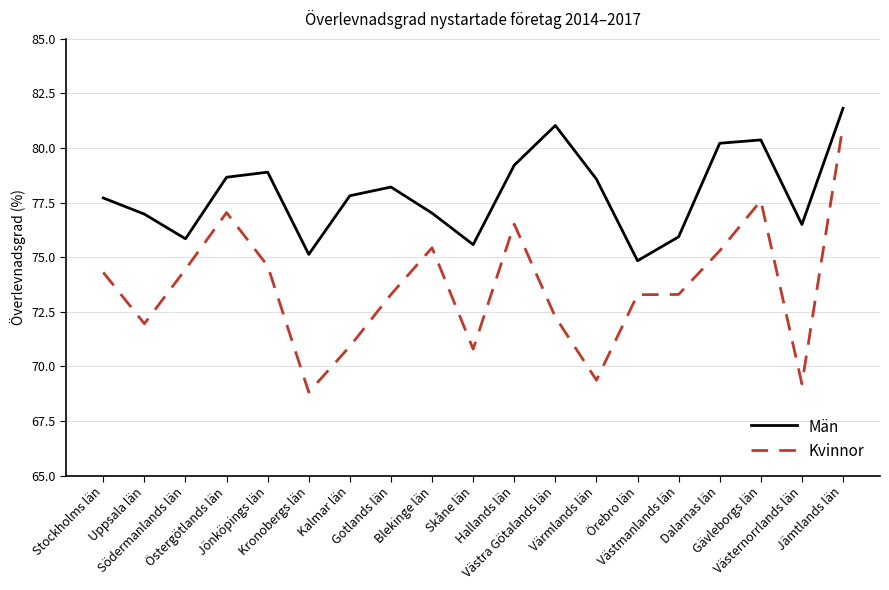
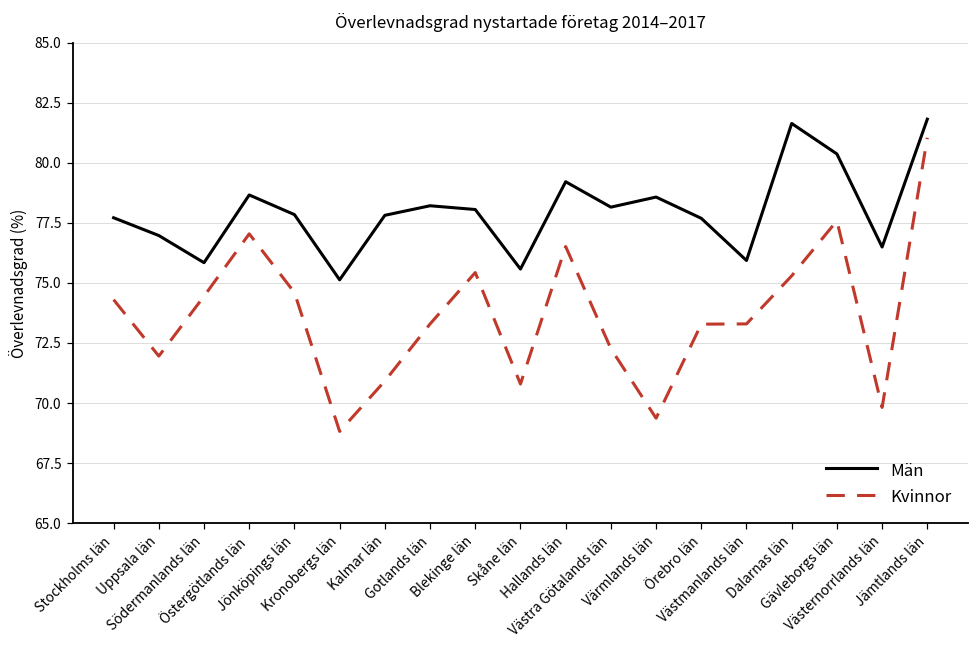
Män, Jönköpings län: 78.9 -> 77.8
Män, Blekinge län: 77.0 -> 78.1
Män, Västra Götalands län: 81.0 -> 78.2
Män, Örebro län: 74.8 -> 77.7
Män, Dalarnas län: 80.2 -> 81.6
Kvinnor, Västernorrlands län: 69.2 -> 69.8
